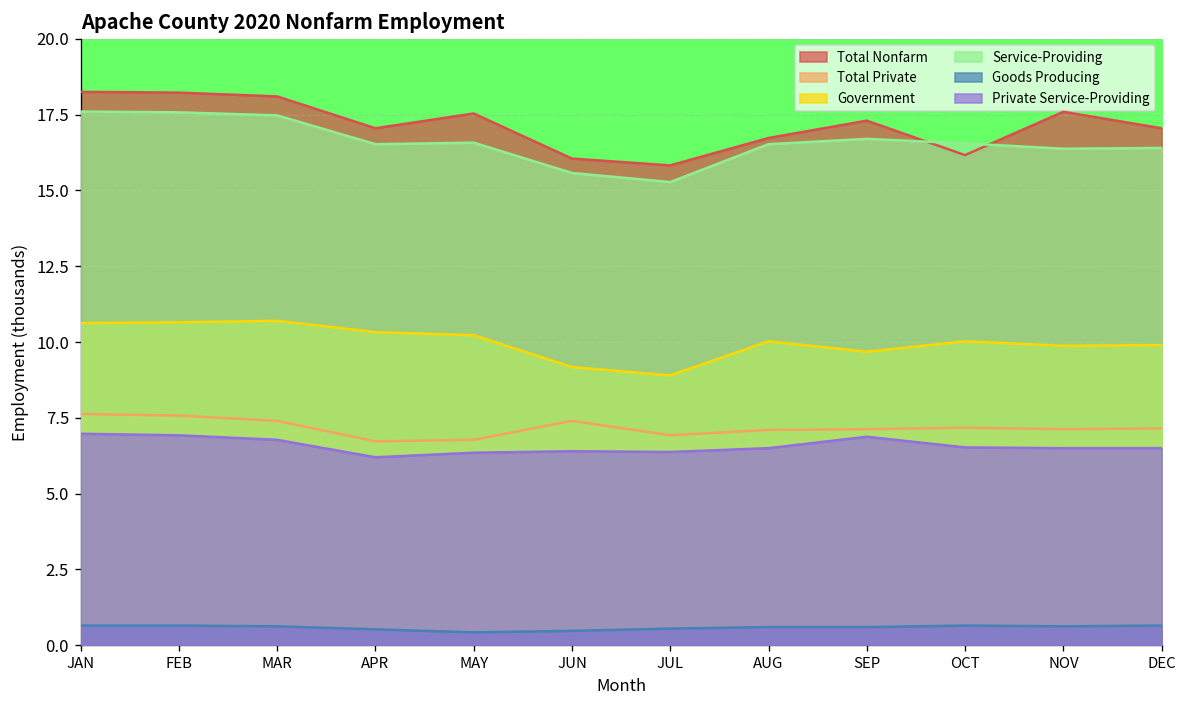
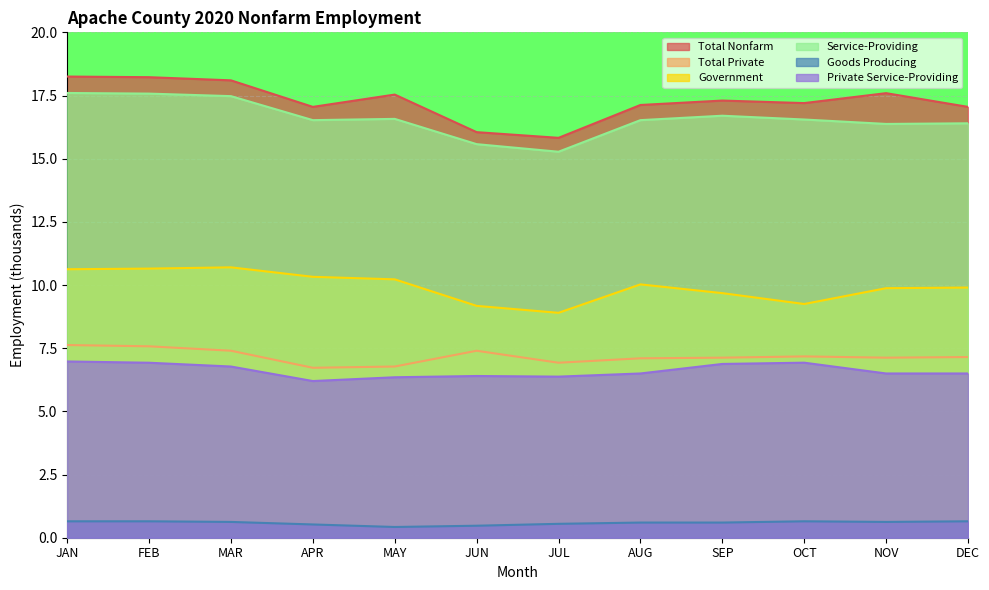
Total Nonfarm, AUG: 16.7 -> 17.1
Total Nonfarm, OCT: 16.2 -> 17.2
Government, OCT: 10.0 -> 9.2
Private Service-Providing, OCT: 6.5 -> 6.9
